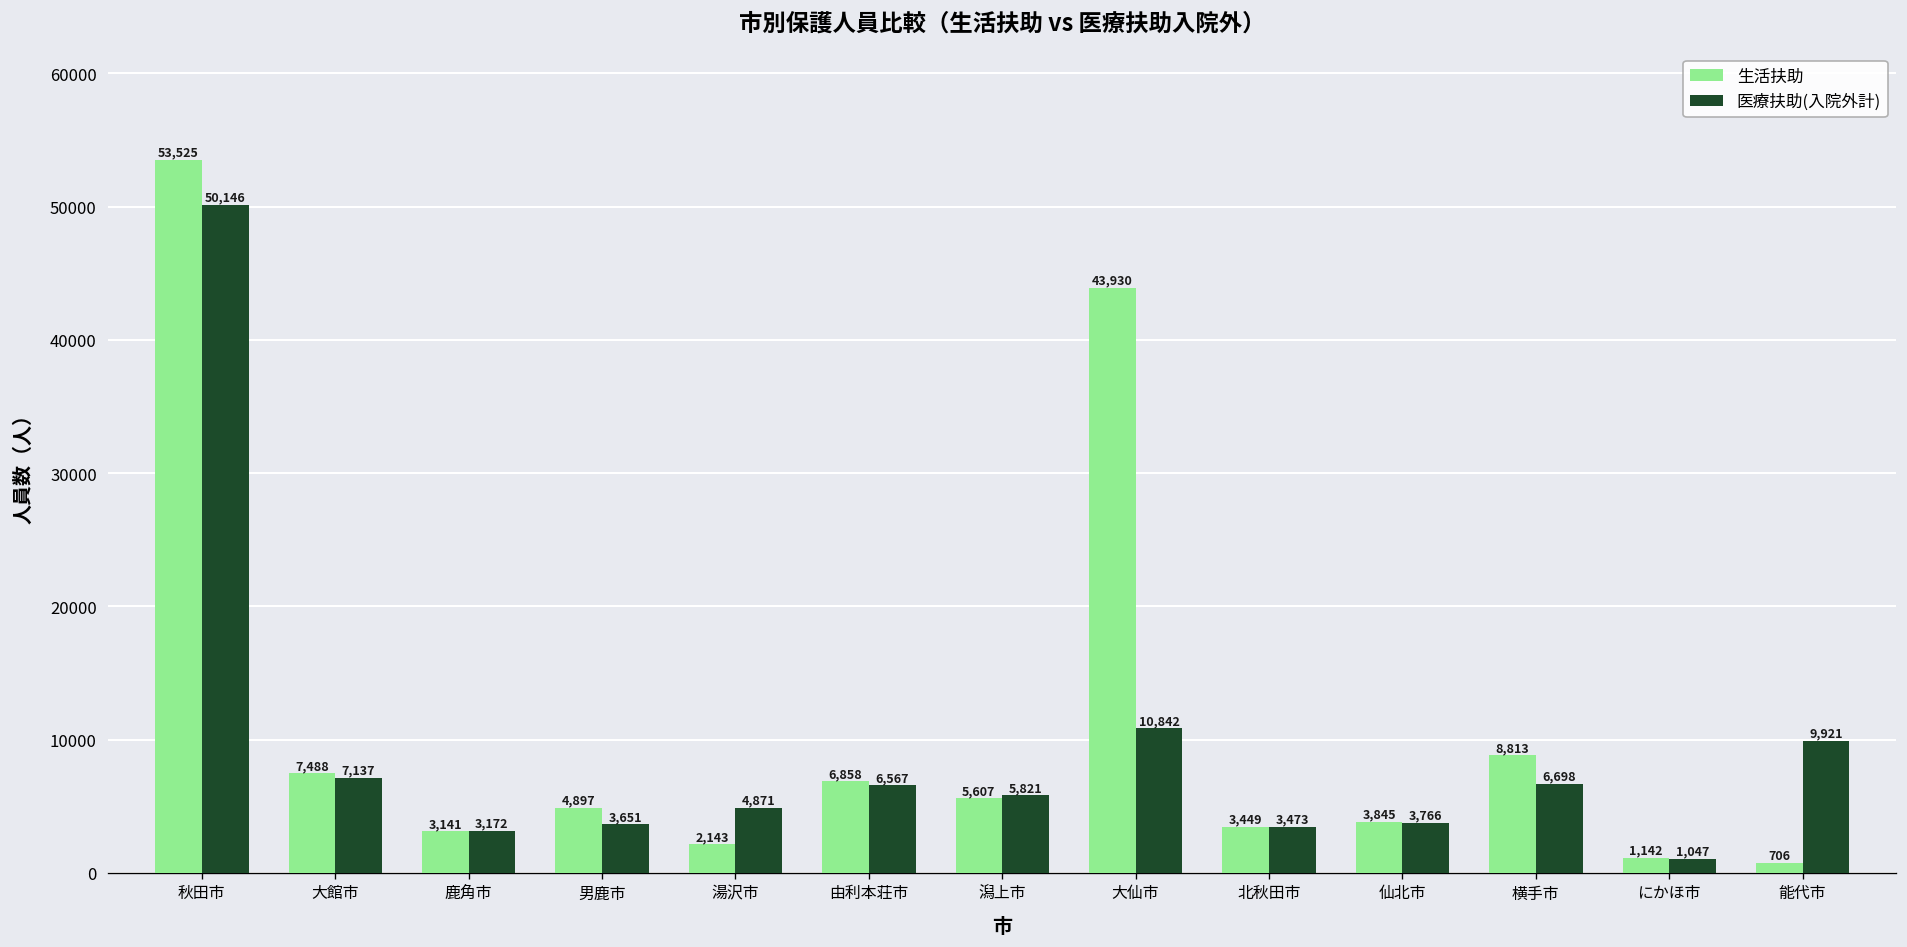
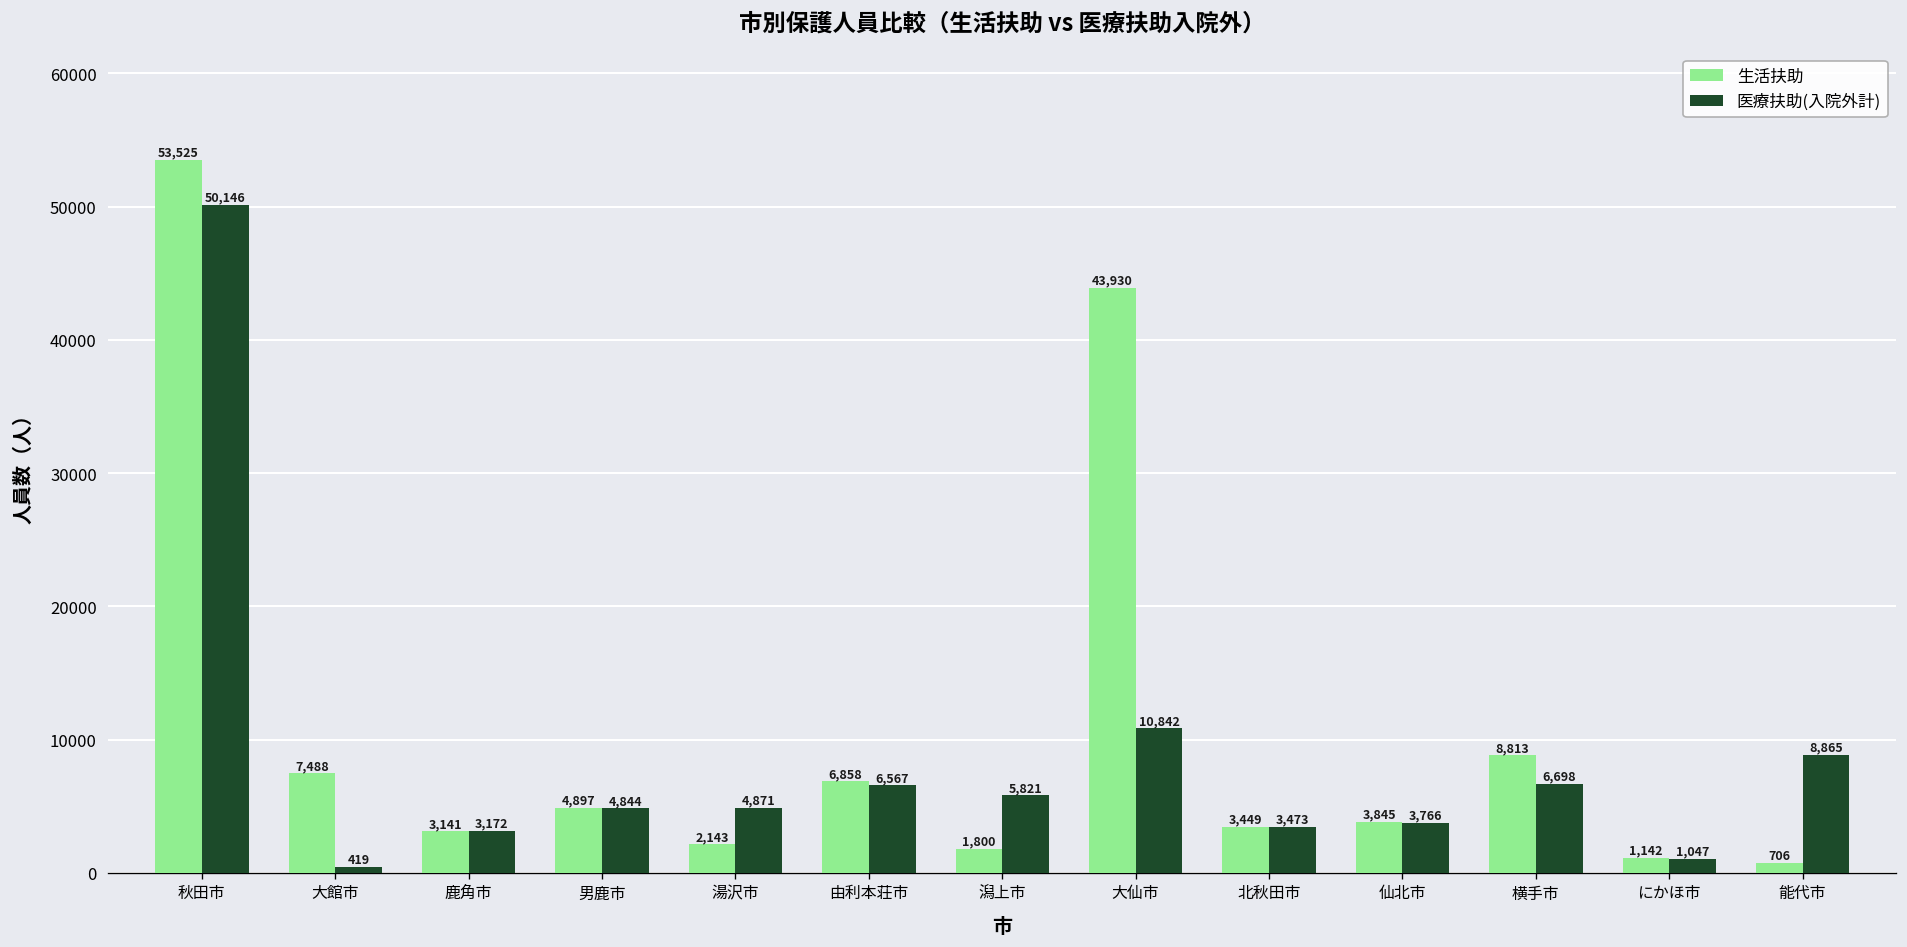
医療扶助(入院外計), 大館市: 7,137 -> 419
医療扶助(入院外計), 男鹿市: 3,651 -> 4,844
生活扶助, 潟上市: 5,607 -> 1,800
医療扶助(入院外計), 能代市: 9,921 -> 8,865
